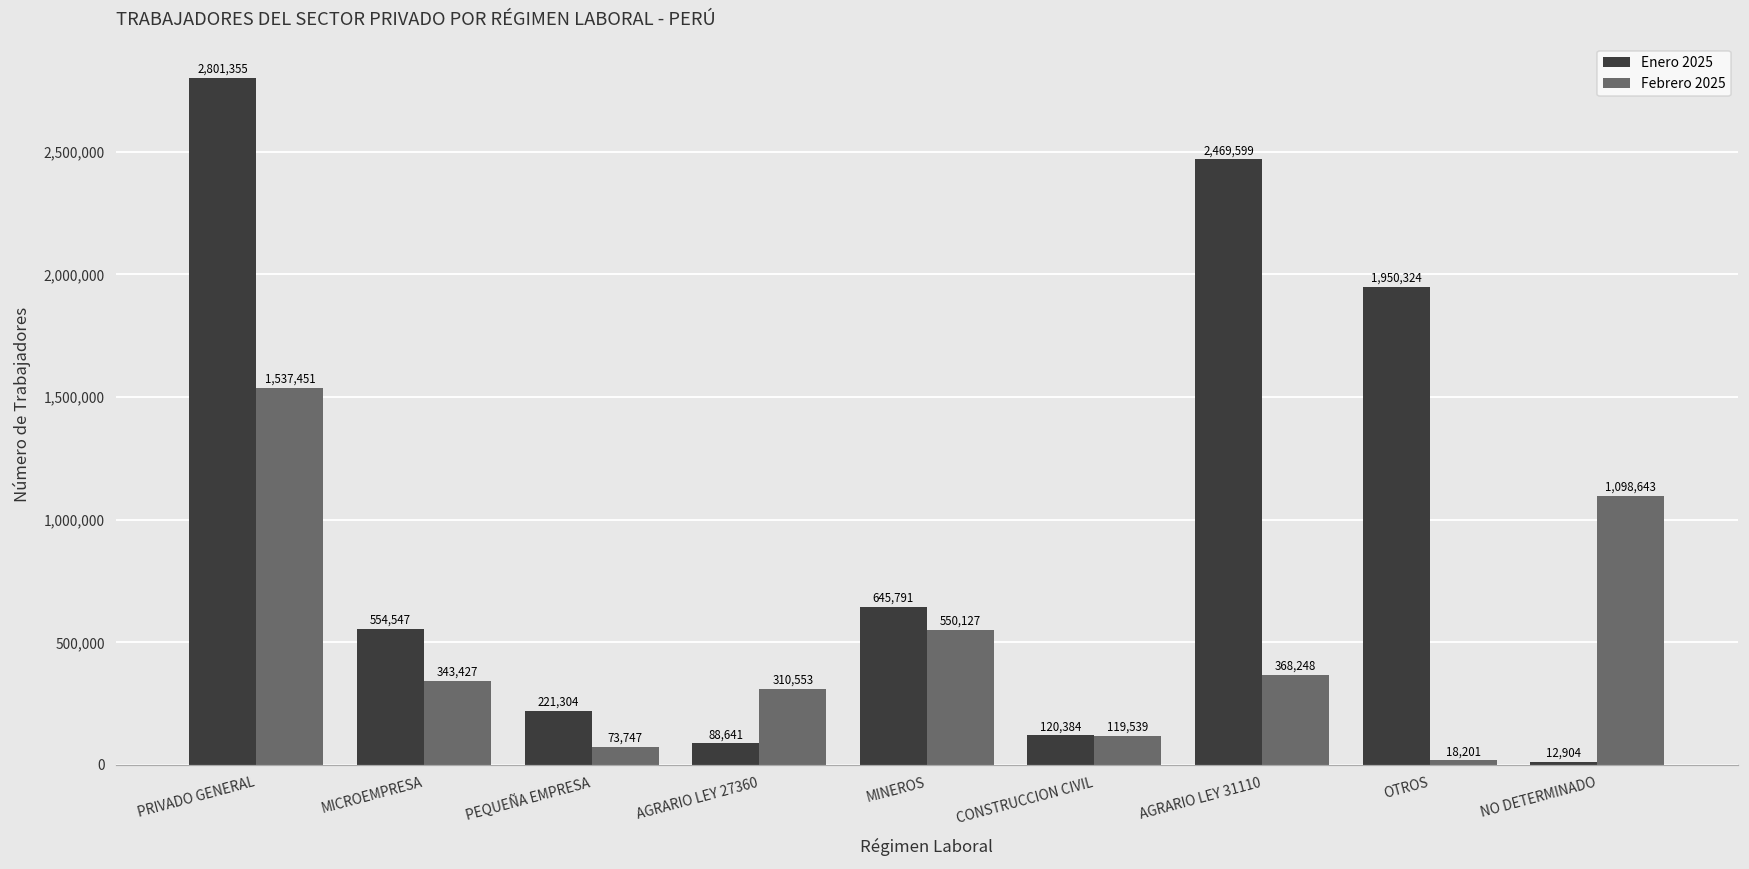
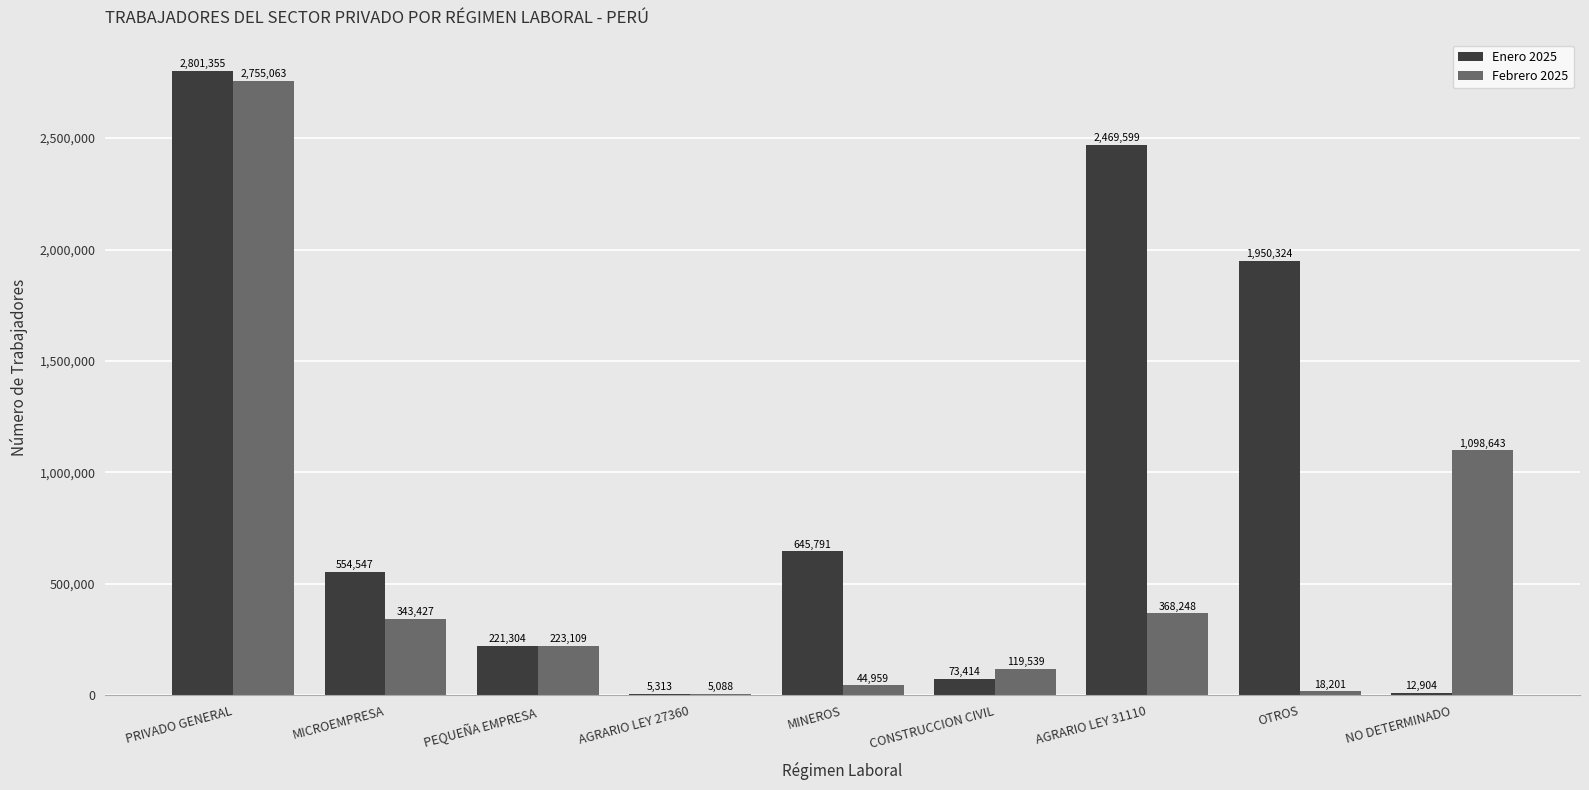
Febrero 2025, PRIVADO GENERAL: 1,537,451 -> 2,755,063
Febrero 2025, PEQUEÑA EMPRESA: 73,747 -> 223,109
Enero 2025, AGRARIO LEY 27360: 88,641 -> 5,313
Febrero 2025, AGRARIO LEY 27360: 310,553 -> 5,088
Febrero 2025, MINEROS: 550,127 -> 44,959
Enero 2025, CONSTRUCCION CIVIL: 120,384 -> 73,414
